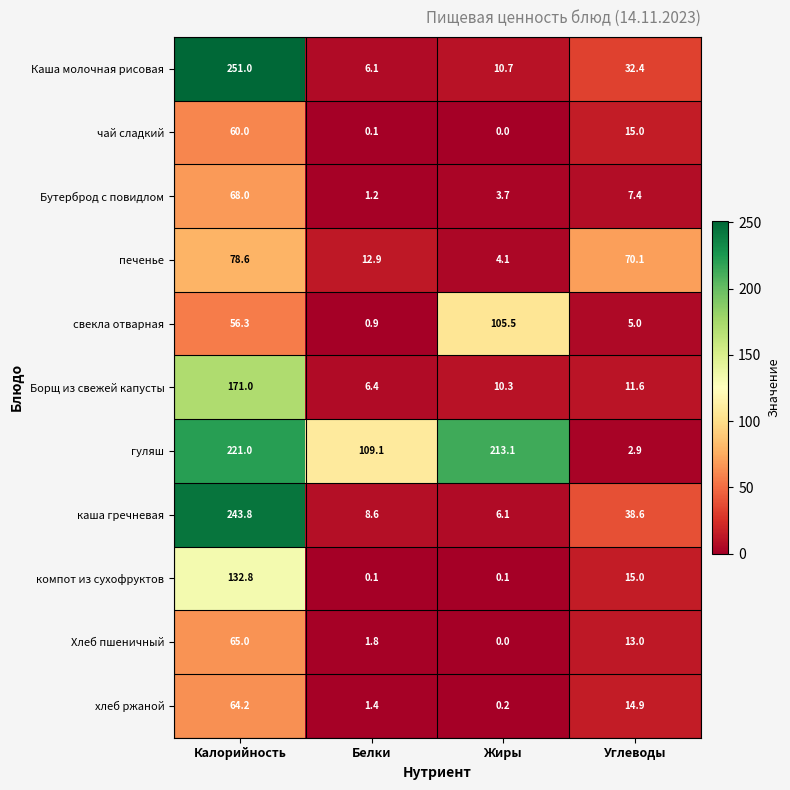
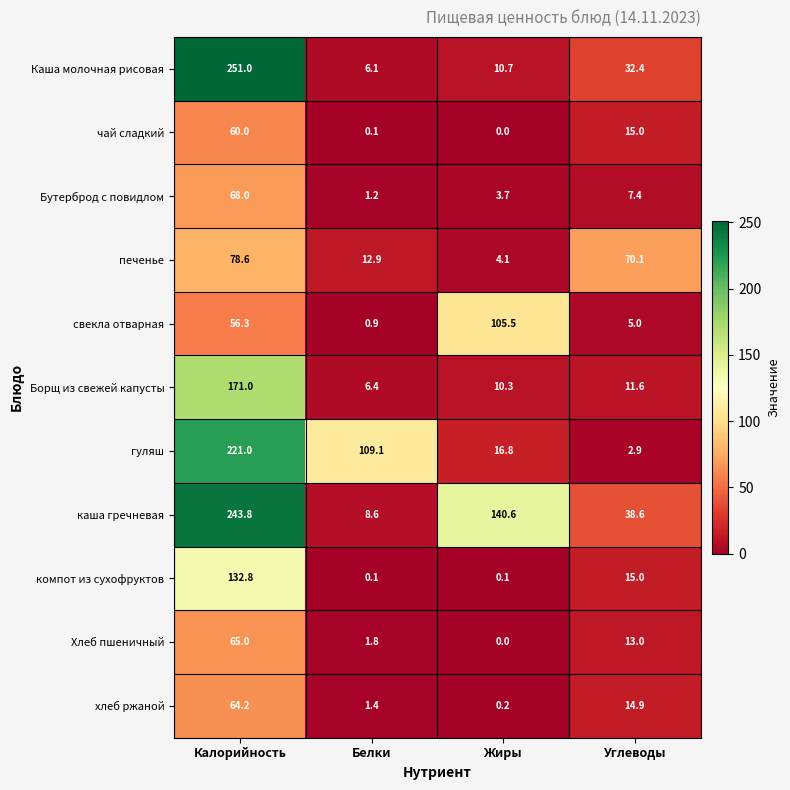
гуляш, Жиры: 213.1 -> 16.8
каша гречневая, Жиры: 6.1 -> 140.6
